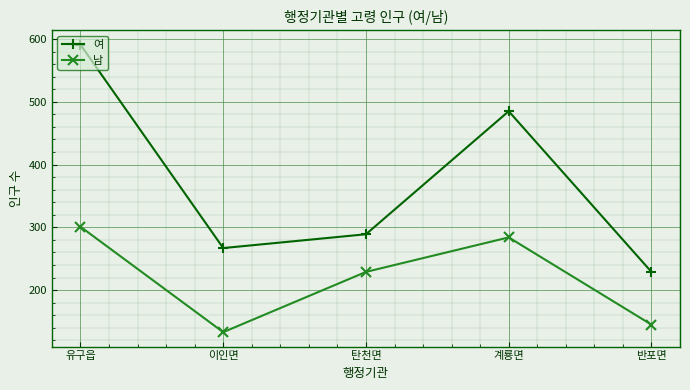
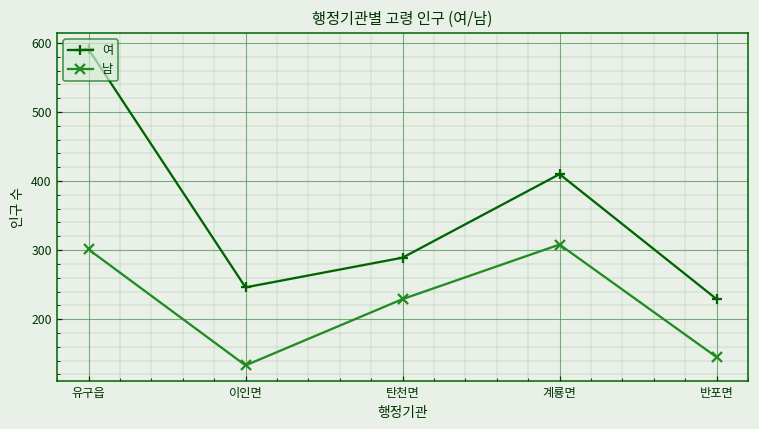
여, 이인면: 270 -> 250
여, 계룡면: 490 -> 410
남, 계룡면: 280 -> 310
